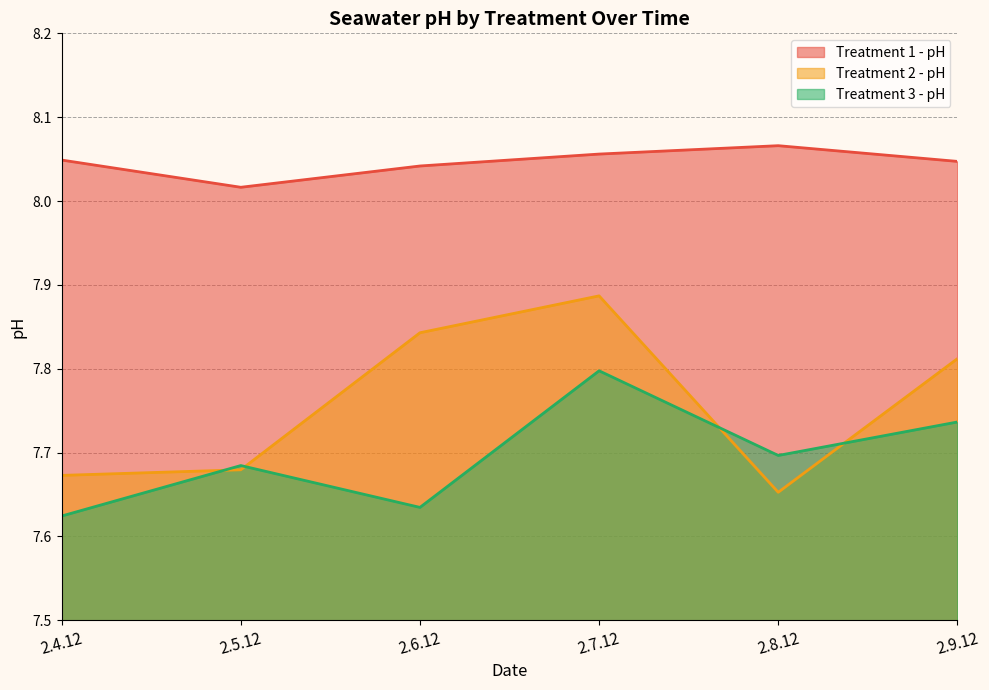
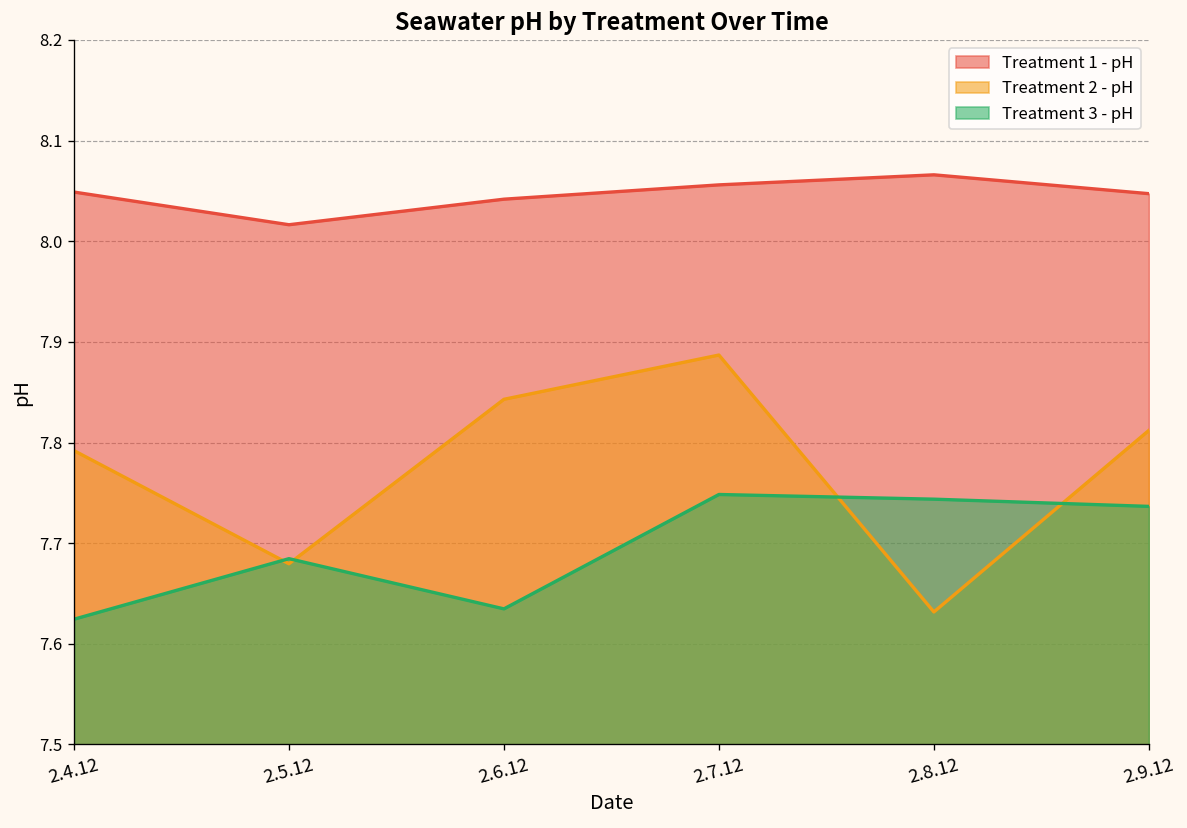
Treatment 2 - pH, 2.4.12: 7.67 -> 7.79
Treatment 3 - pH, 2.7.12: 7.80 -> 7.75
Treatment 2 - pH, 2.8.12: 7.65 -> 7.63
Treatment 3 - pH, 2.8.12: 7.70 -> 7.74
